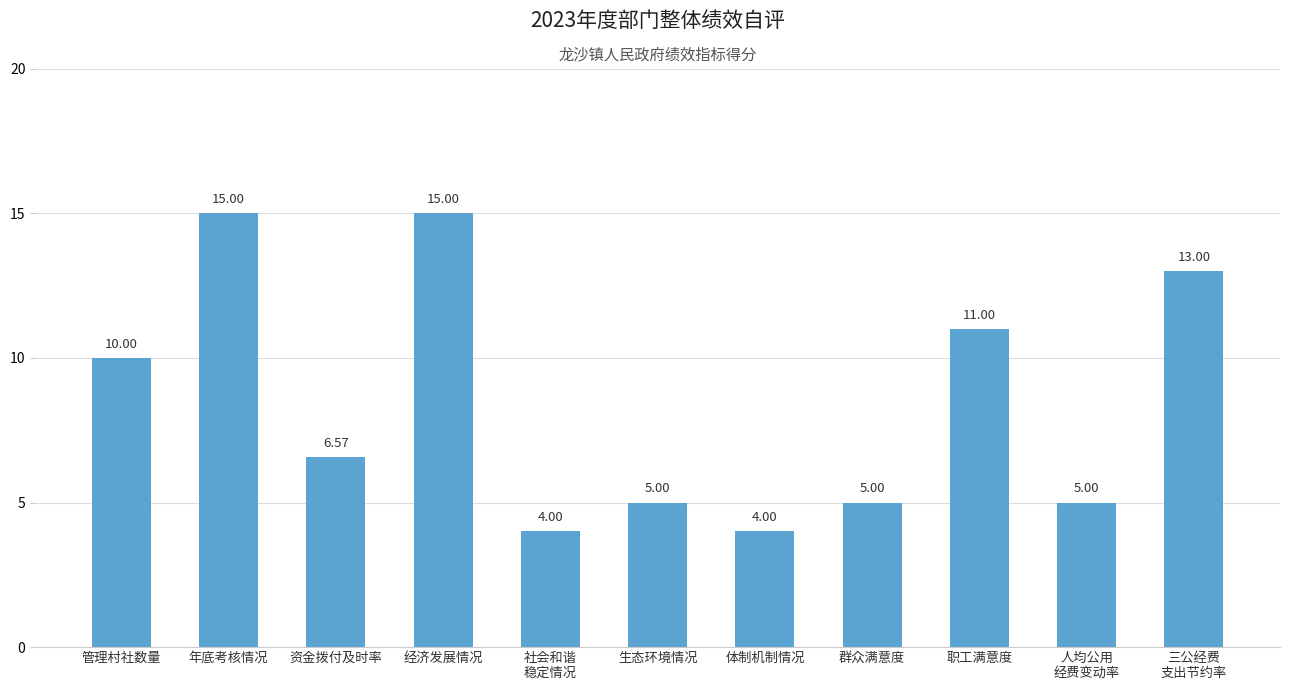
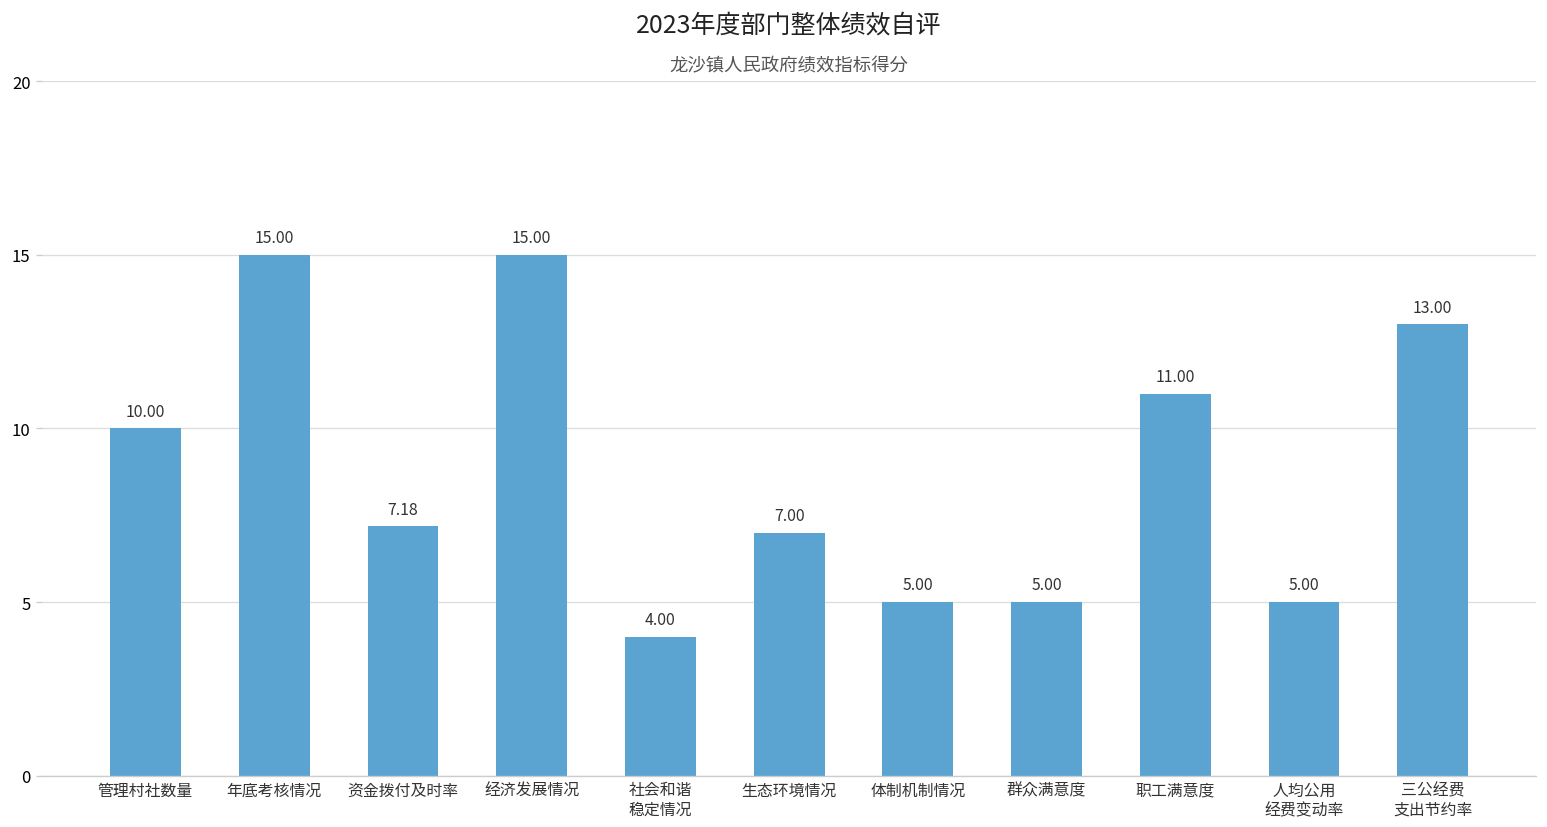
资金拨付及时率: 6.57 -> 7.18
生态环境情况: 5.00 -> 7.00
体制机制情况: 4.00 -> 5.00
